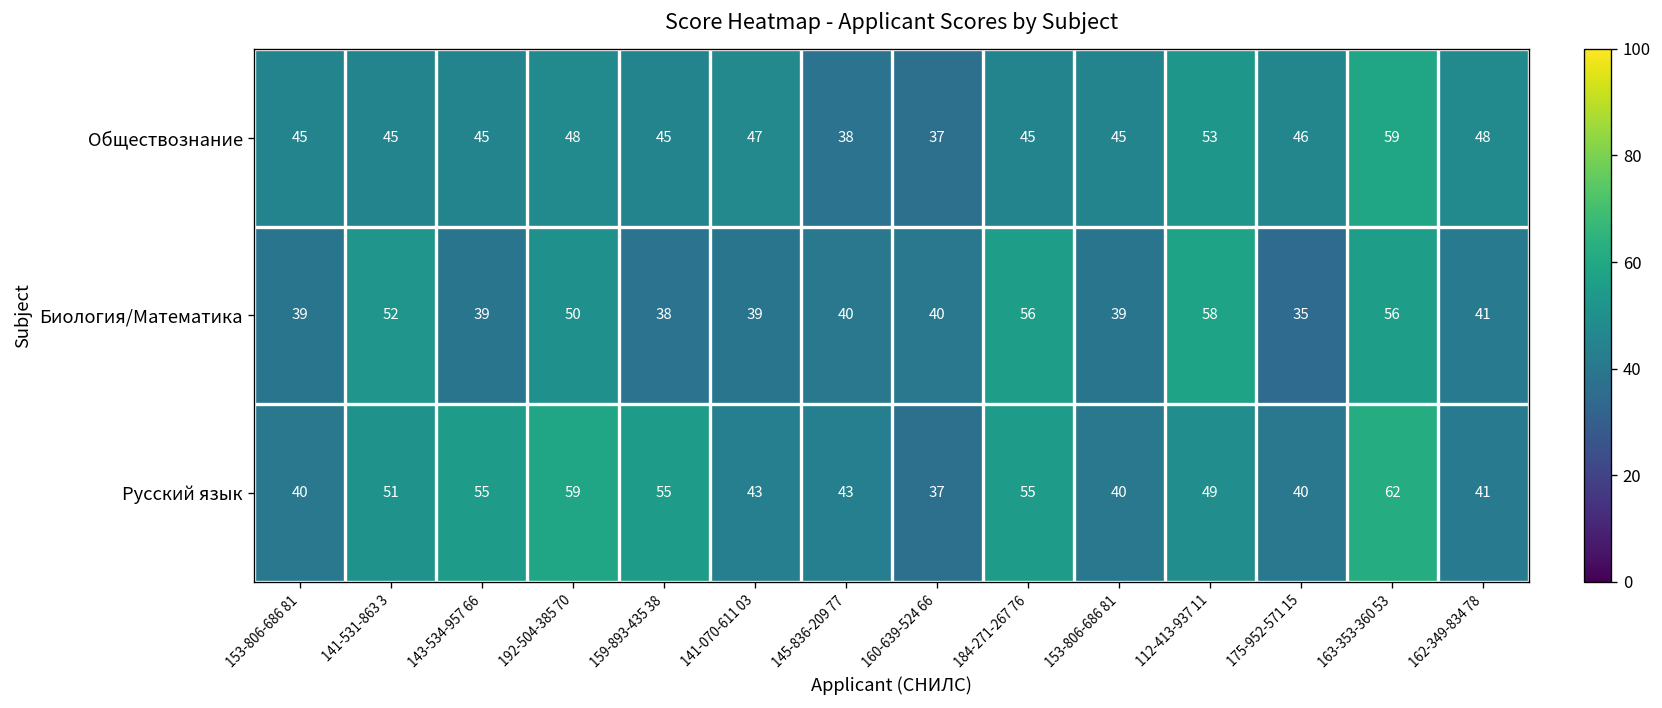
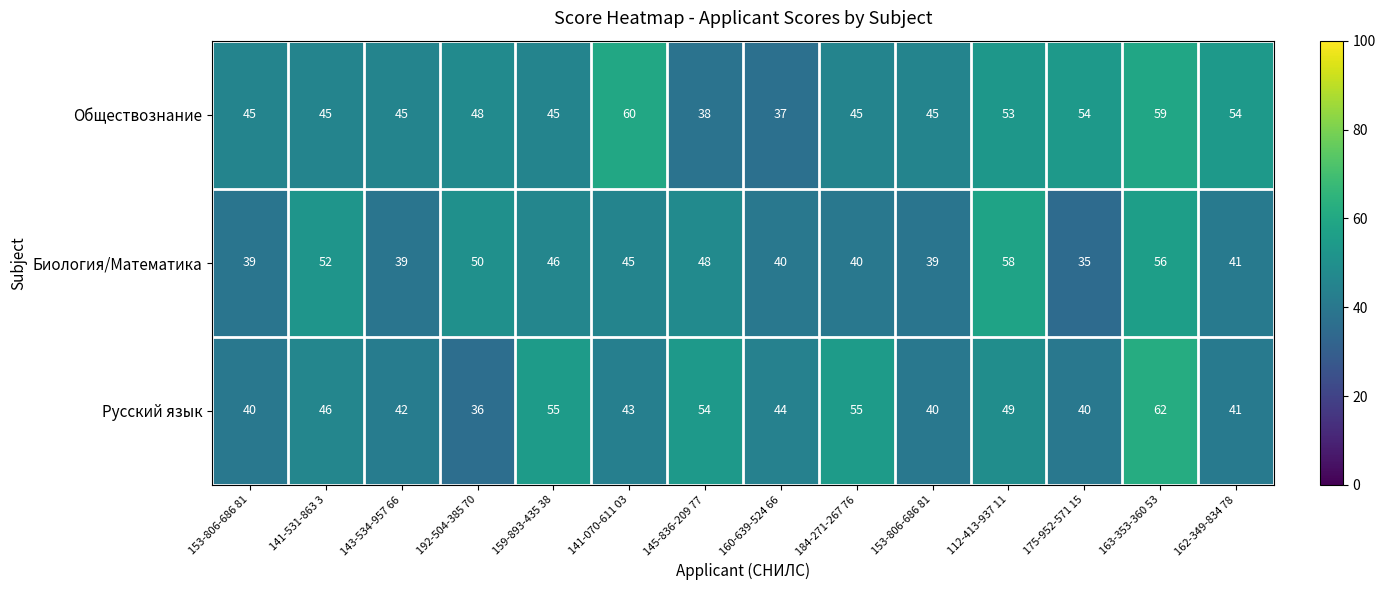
Обществознание, 141-070-611 03: 47 -> 60
Обществознание, 175-952-571 15: 46 -> 54
Обществознание, 162-349-834 78: 48 -> 54
Биология/Математика, 159-893-435 38: 38 -> 46
Биология/Математика, 141-070-611 03: 39 -> 45
Биология/Математика, 145-836-209 77: 40 -> 48
Биология/Математика, 184-271-267 76: 56 -> 40
Русский язык, 141-531-863 3: 51 -> 46
Русский язык, 143-534-957 66: 55 -> 42
Русский язык, 192-504-385 70: 59 -> 36
Русский язык, 145-836-209 77: 43 -> 54
Русский язык, 160-639-524 66: 37 -> 44
